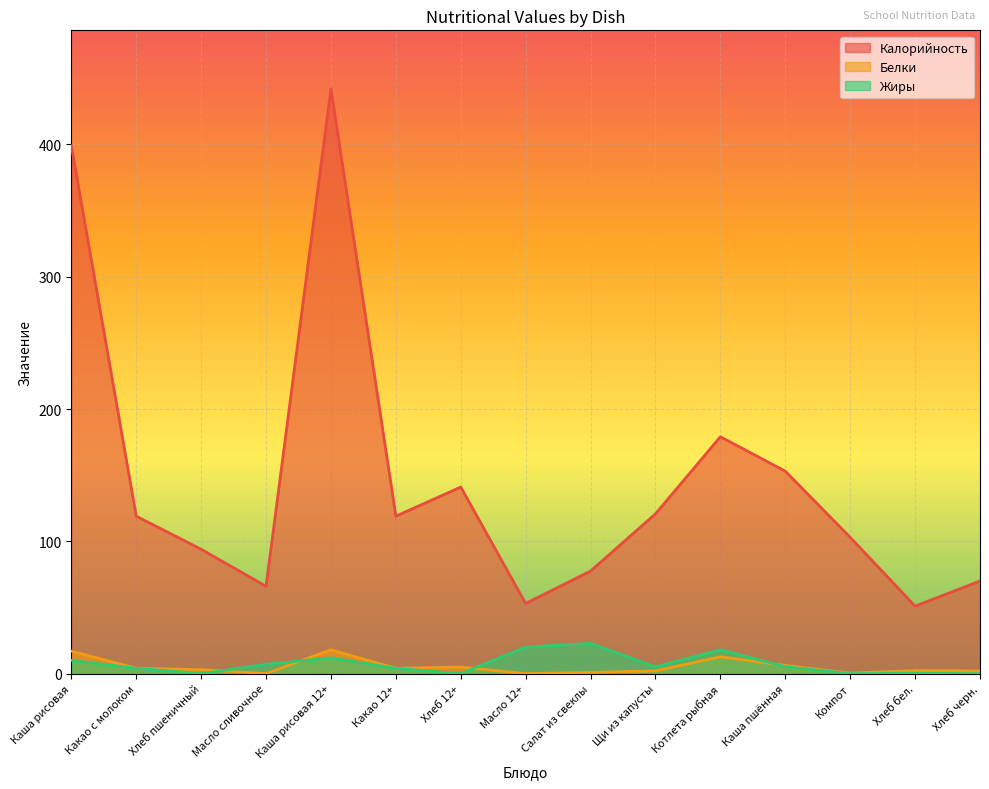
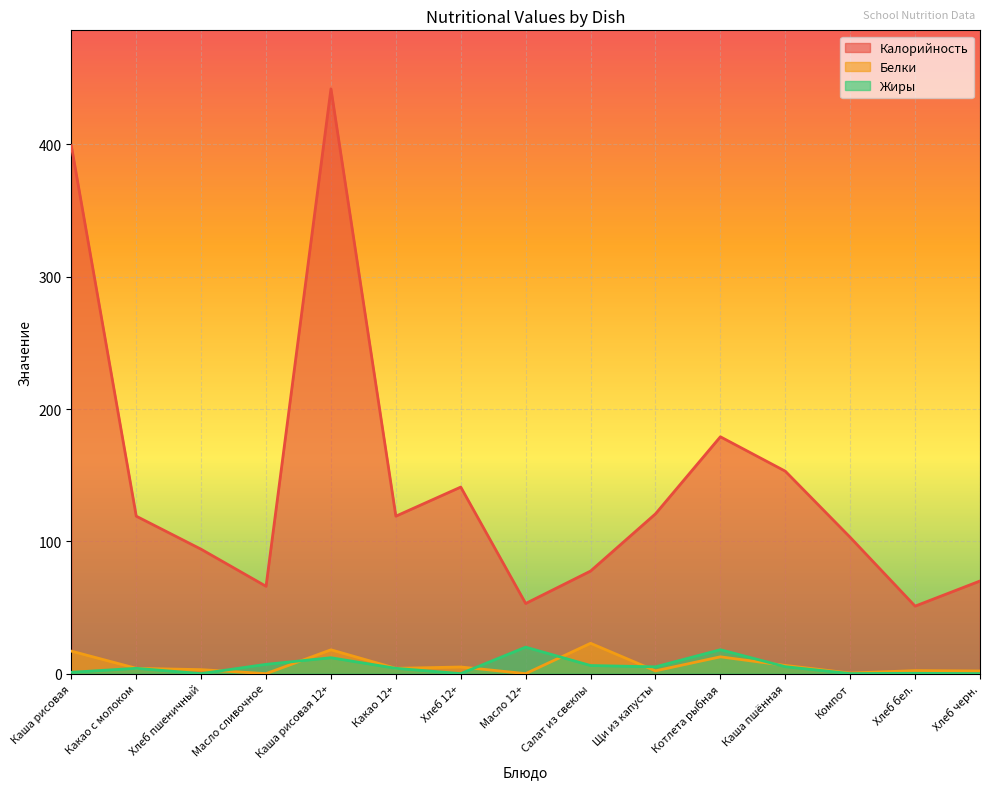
Жиры, Каша рисовая: 10 -> 1
Белки, Салат из свеклы: 1 -> 23
Жиры, Салат из свеклы: 23 -> 6
